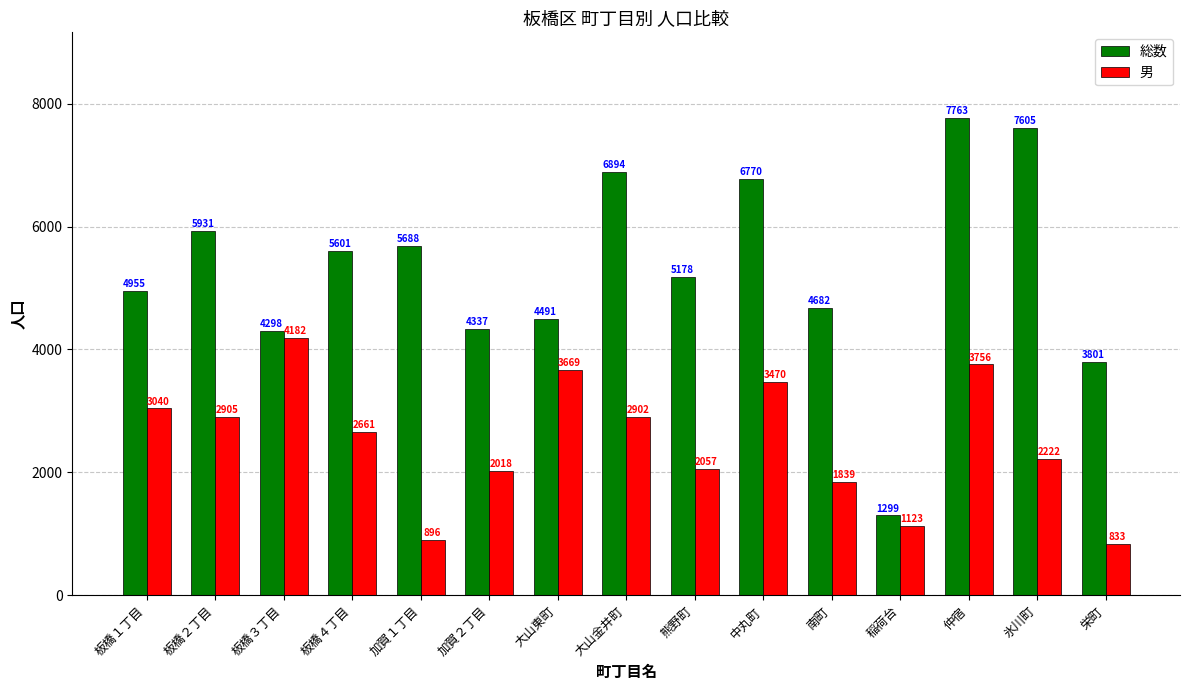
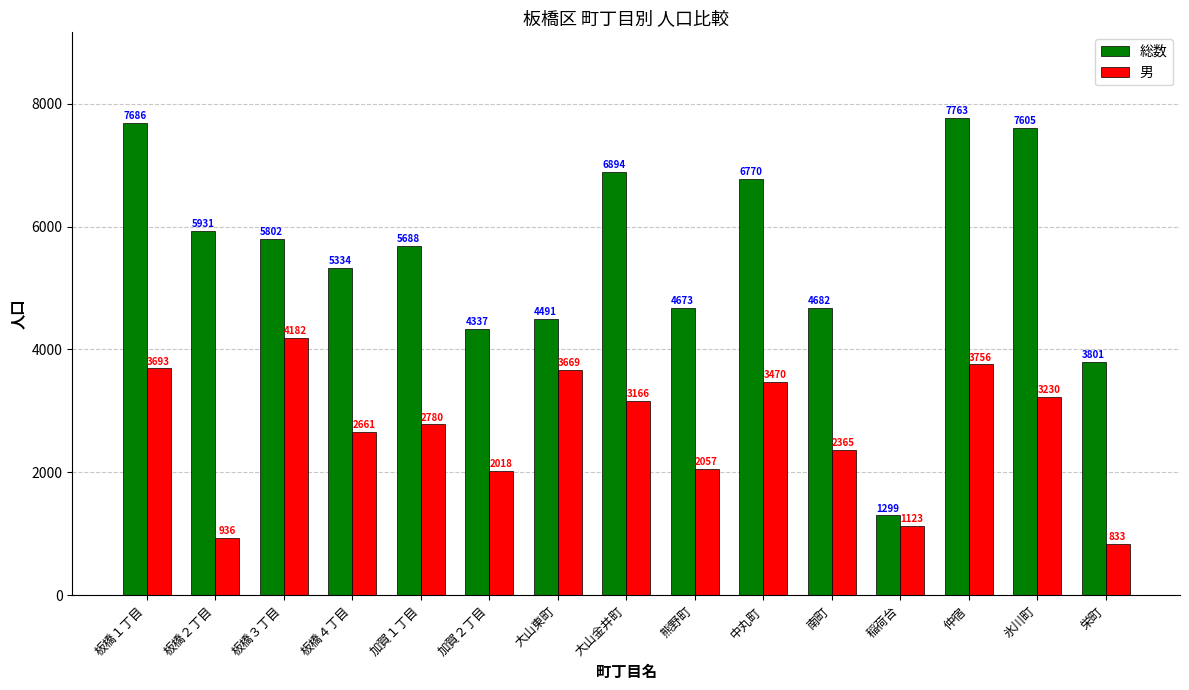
総数, 板橋１丁目: 4955 -> 7686
男, 板橋１丁目: 3040 -> 3693
男, 板橋２丁目: 2905 -> 936
総数, 板橋３丁目: 4298 -> 5802
総数, 板橋４丁目: 5601 -> 5334
男, 加賀１丁目: 896 -> 2780
男, 大山金井町: 2902 -> 3166
総数, 熊野町: 5178 -> 4673
男, 南町: 1839 -> 2365
男, 氷川町: 2222 -> 3230
